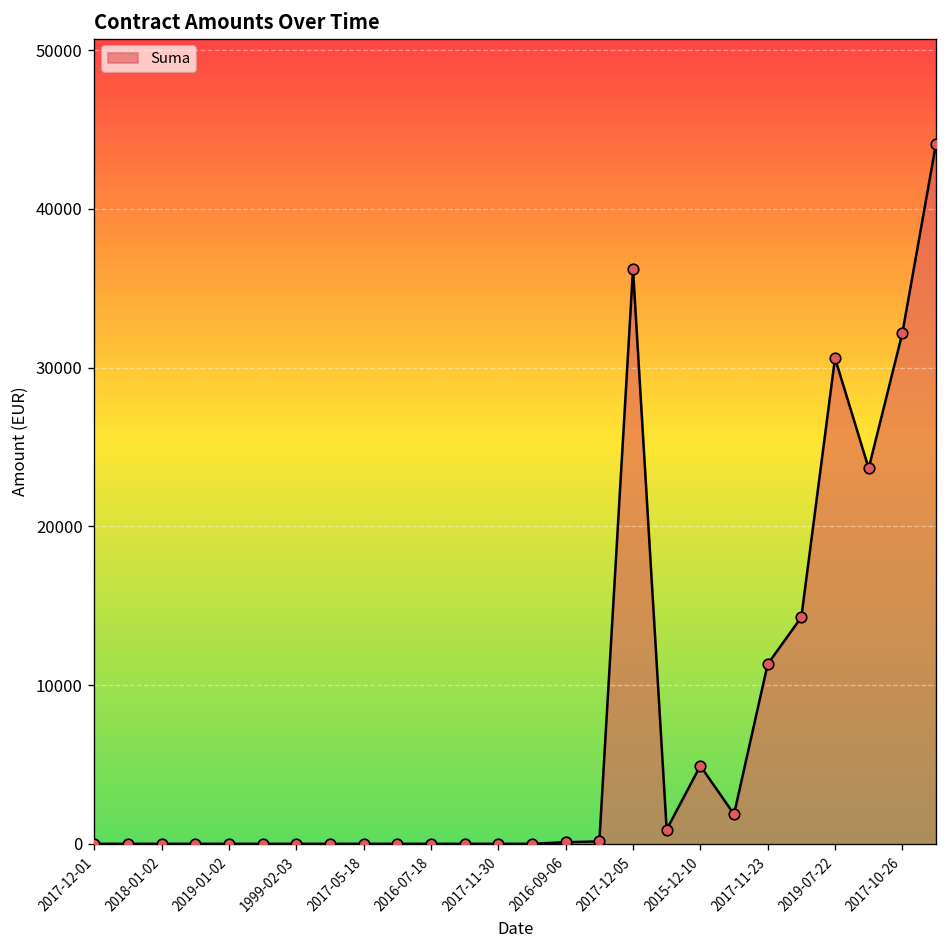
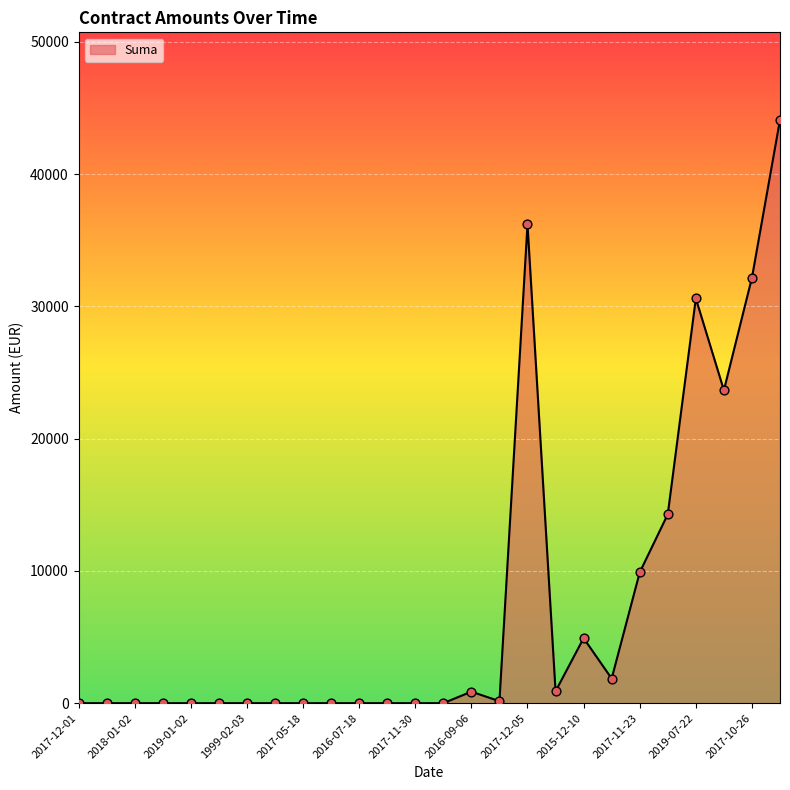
2016-09-06: 100 -> 900
2017-11-23: 11300 -> 9900
